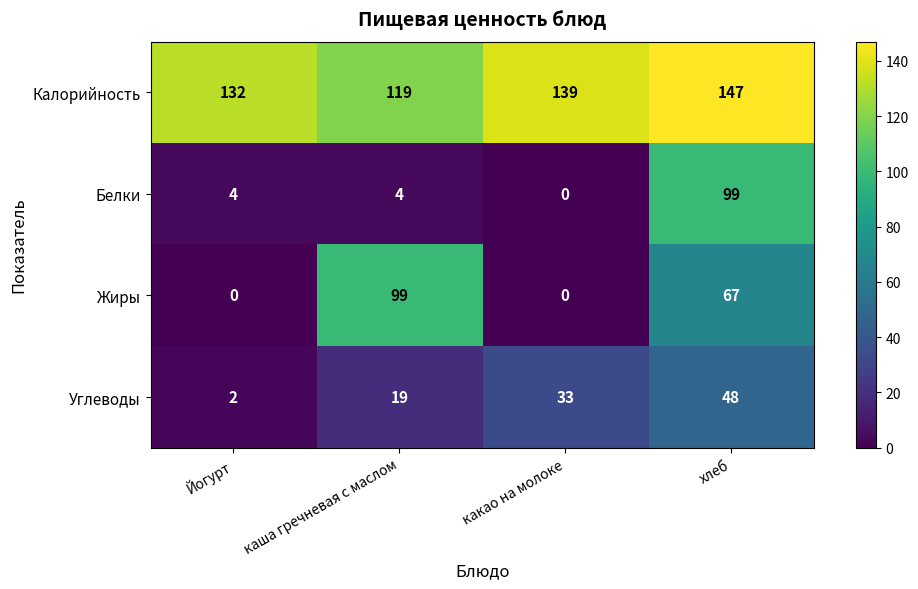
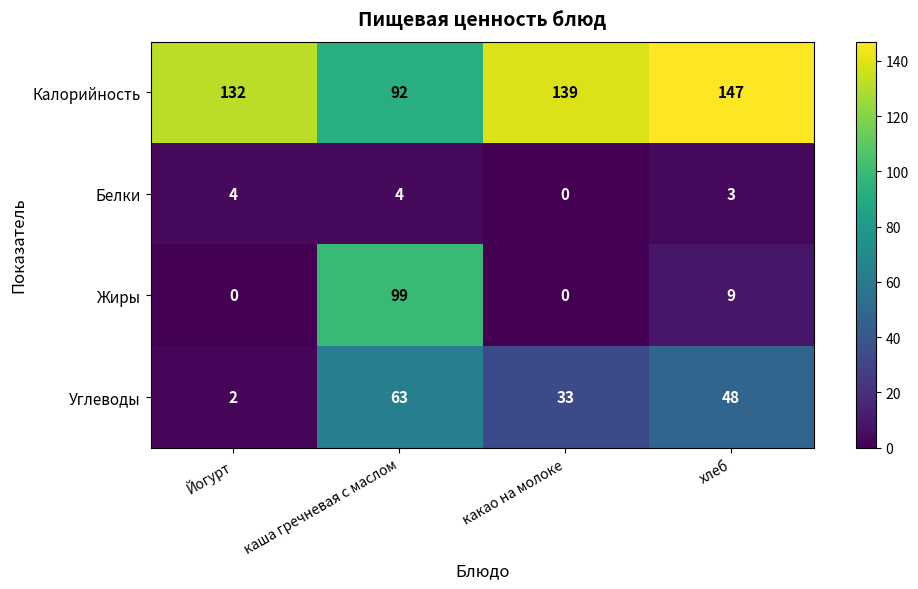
Калорийность, каша гречневая с маслом: 119 -> 92
Белки, хлеб: 99 -> 3
Жиры, хлеб: 67 -> 9
Углеводы, каша гречневая с маслом: 19 -> 63
